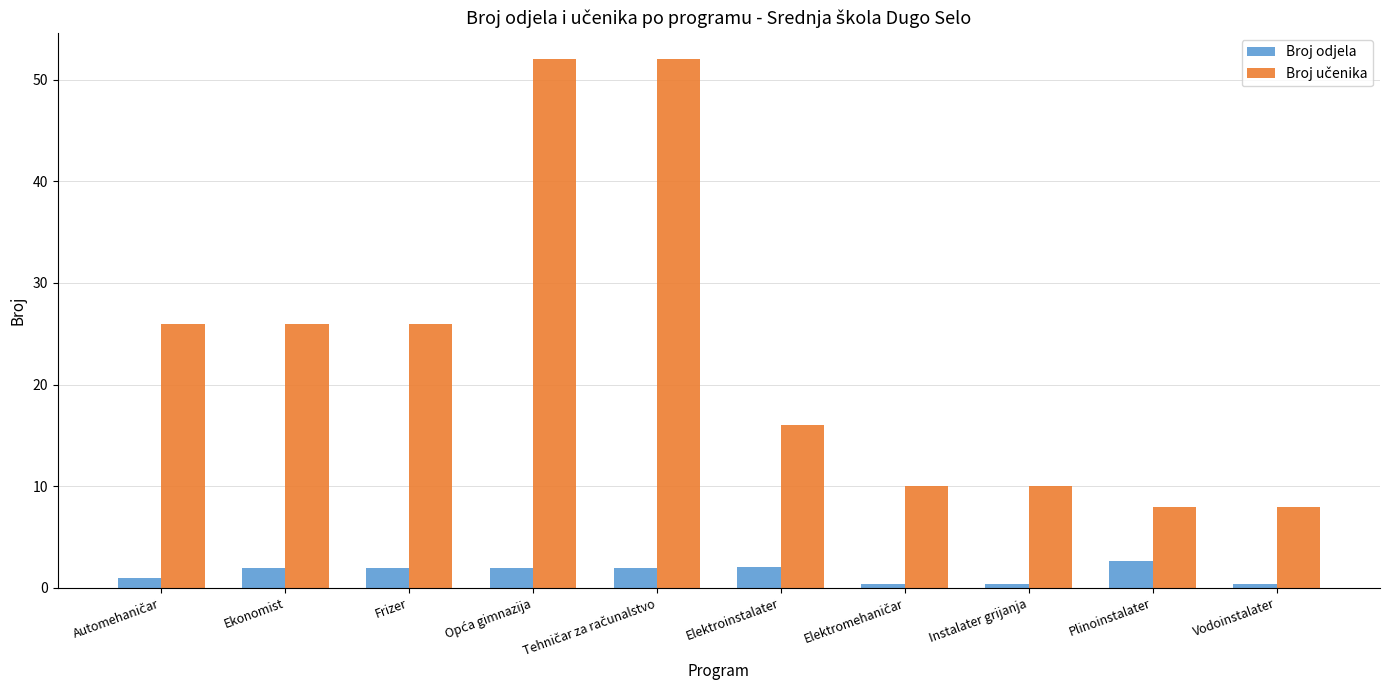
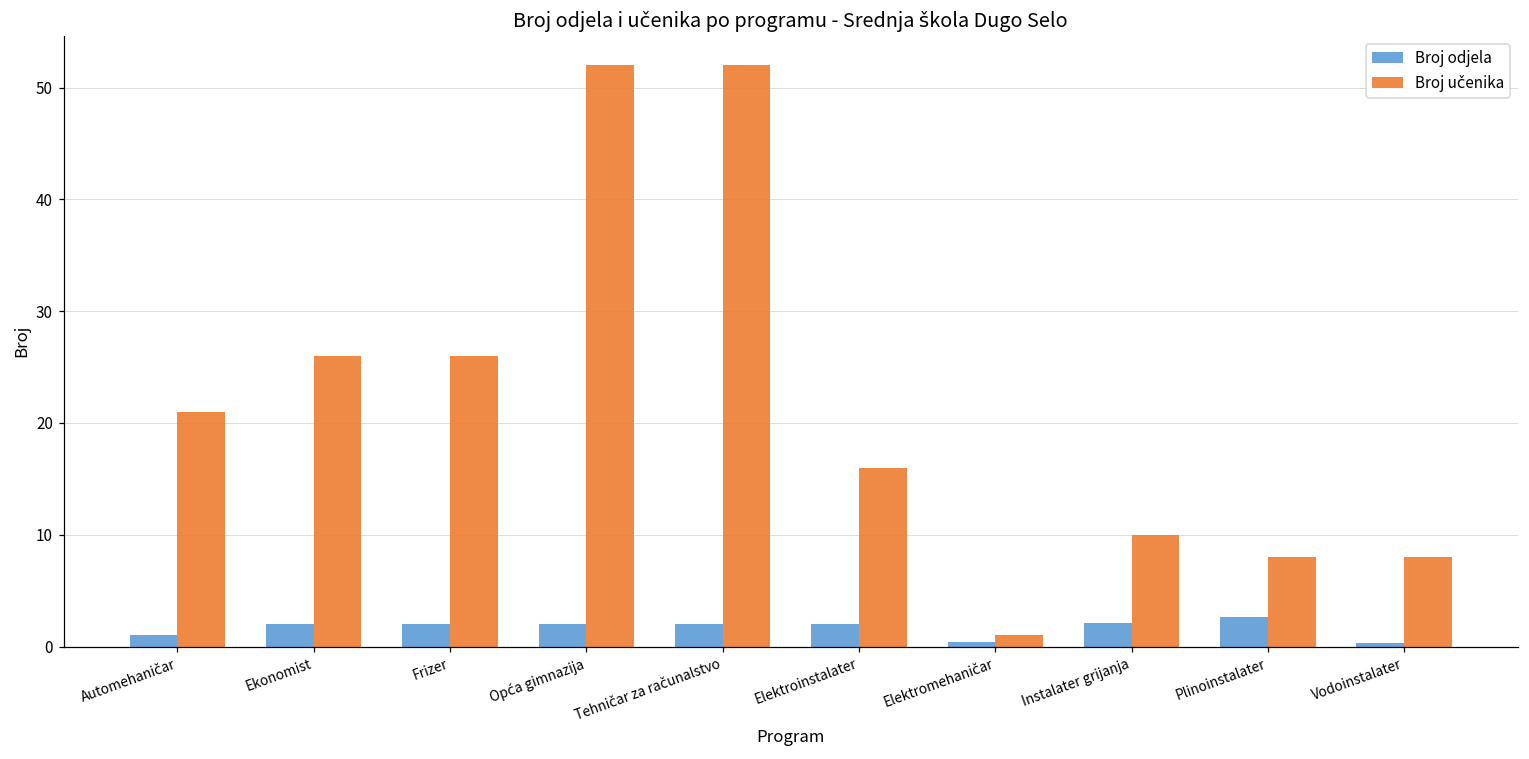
Broj učenika, Automehaničar: 26 -> 21
Broj učenika, Elektromehaničar: 10 -> 1
Broj odjela, Instalater grijanja: 0.4 -> 2.1
